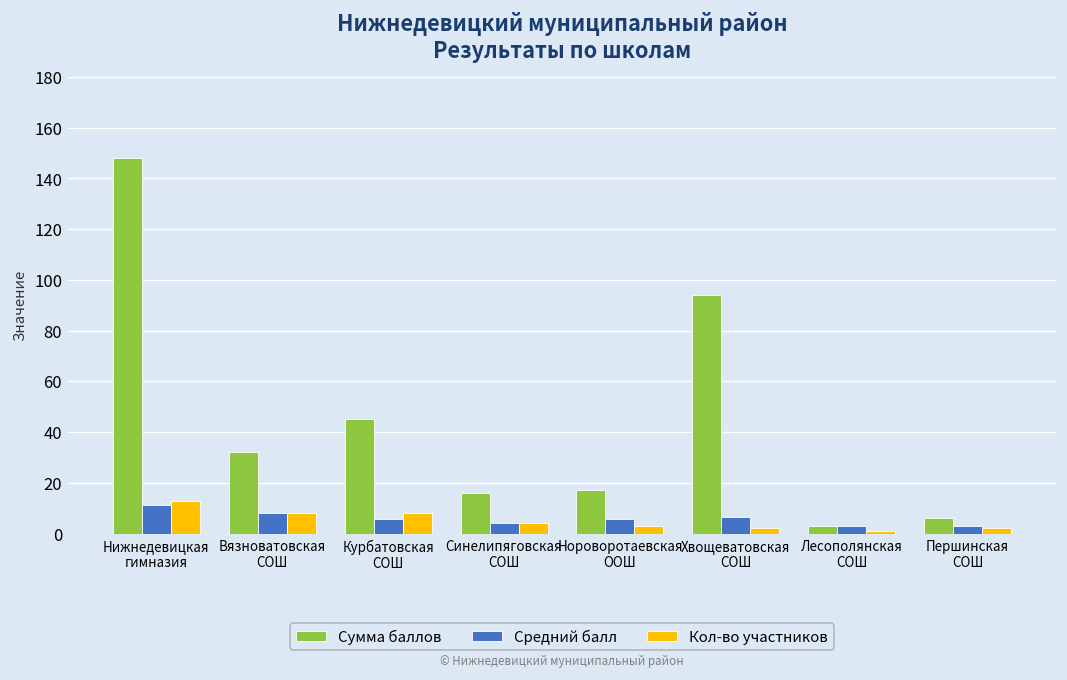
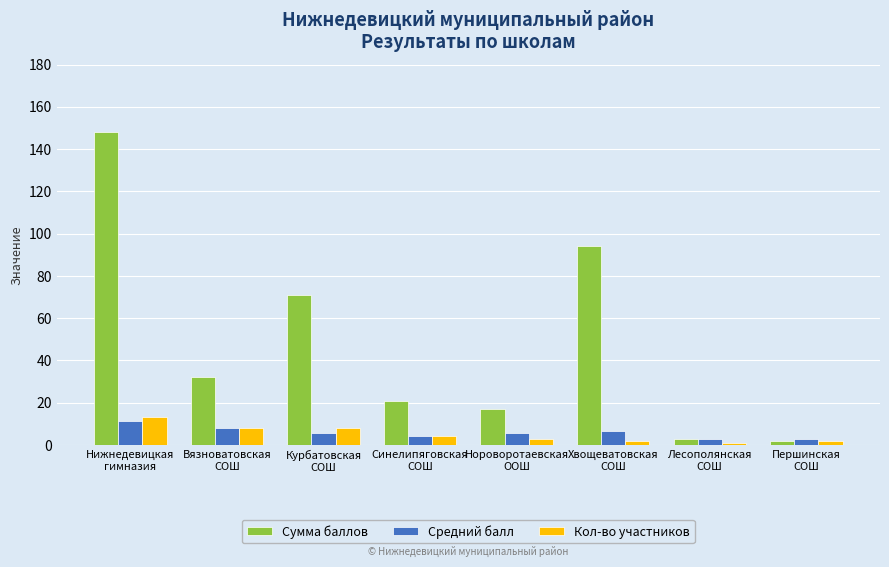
Сумма баллов, Курбатовская СОШ: 45 -> 71
Сумма баллов, Синелипяговская СОШ: 16 -> 21
Сумма баллов, Першинская СОШ: 6 -> 2
